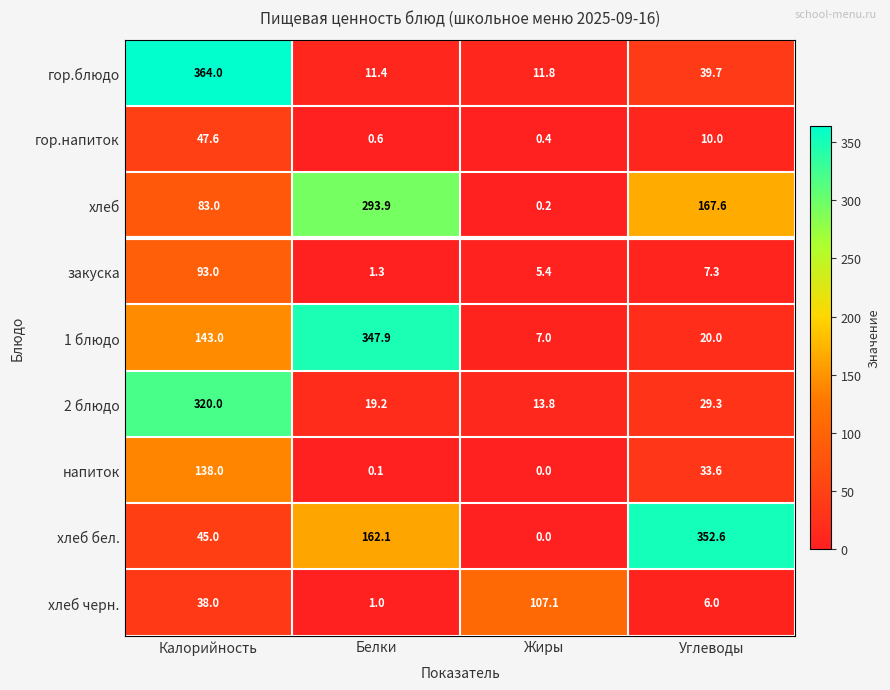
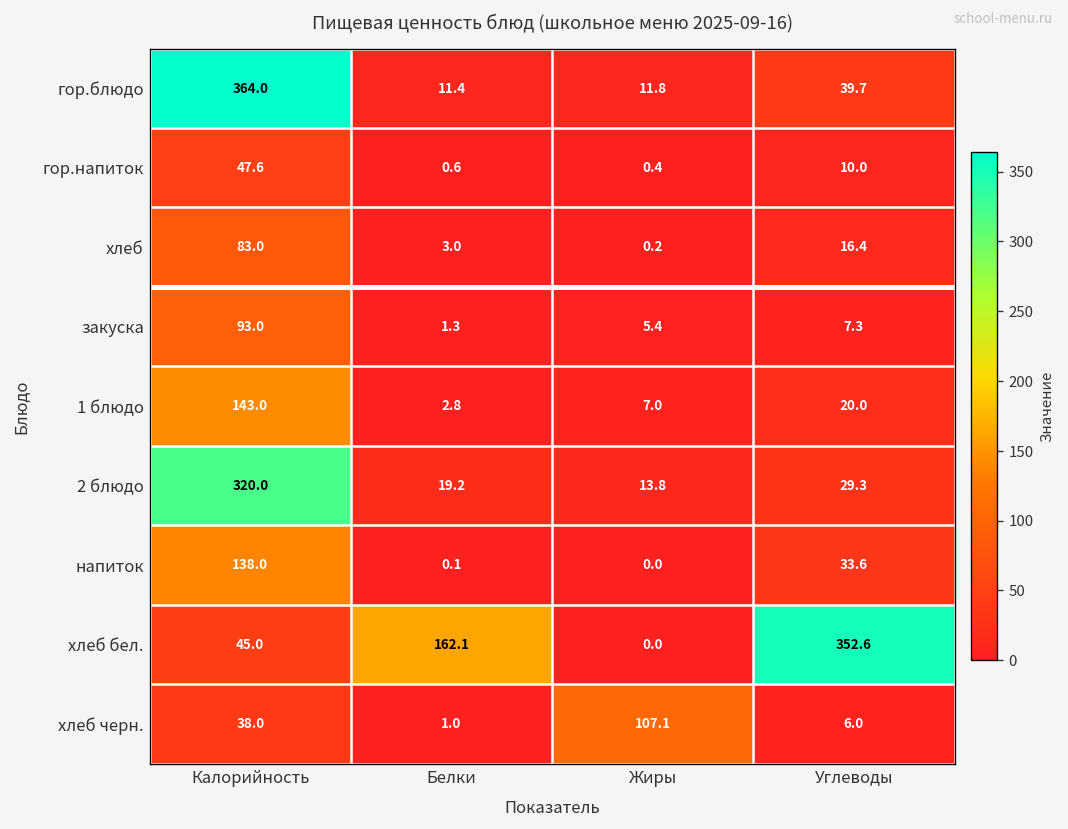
хлеб, Белки: 293.9 -> 3.0
хлеб, Углеводы: 167.6 -> 16.4
1 блюдо, Белки: 347.9 -> 2.8
